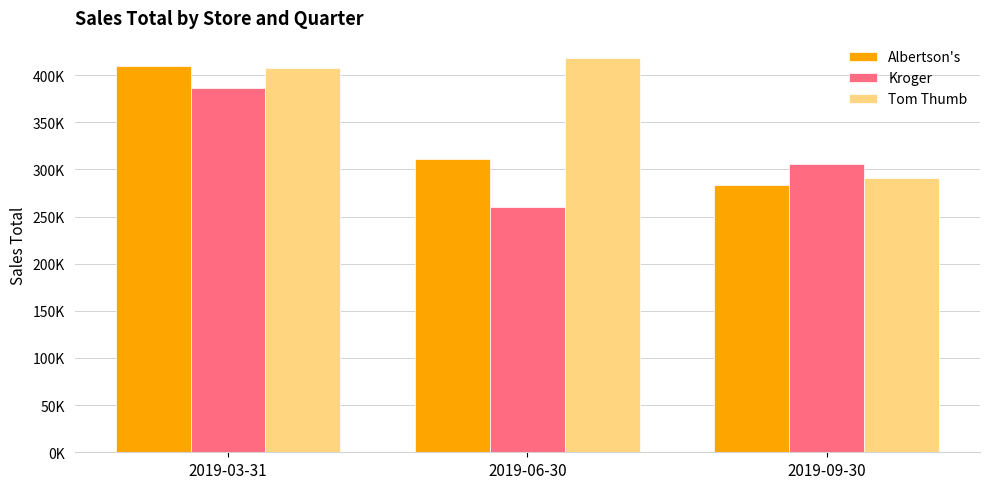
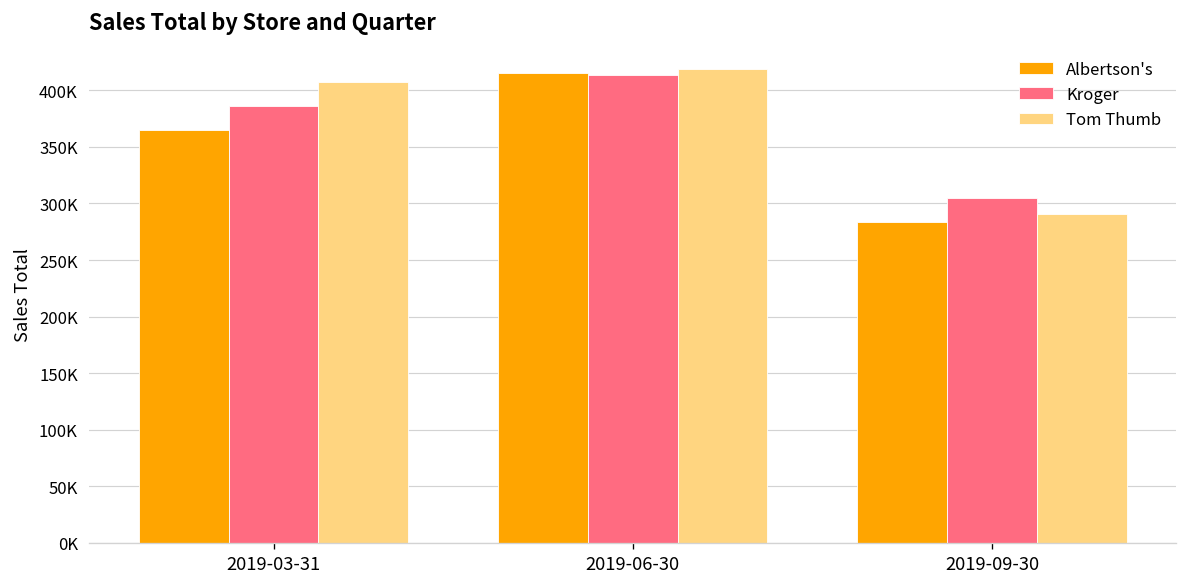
Albertson's, 2019-03-31: 410000 -> 370000
Albertson's, 2019-06-30: 310000 -> 420000
Kroger, 2019-06-30: 260000 -> 410000
